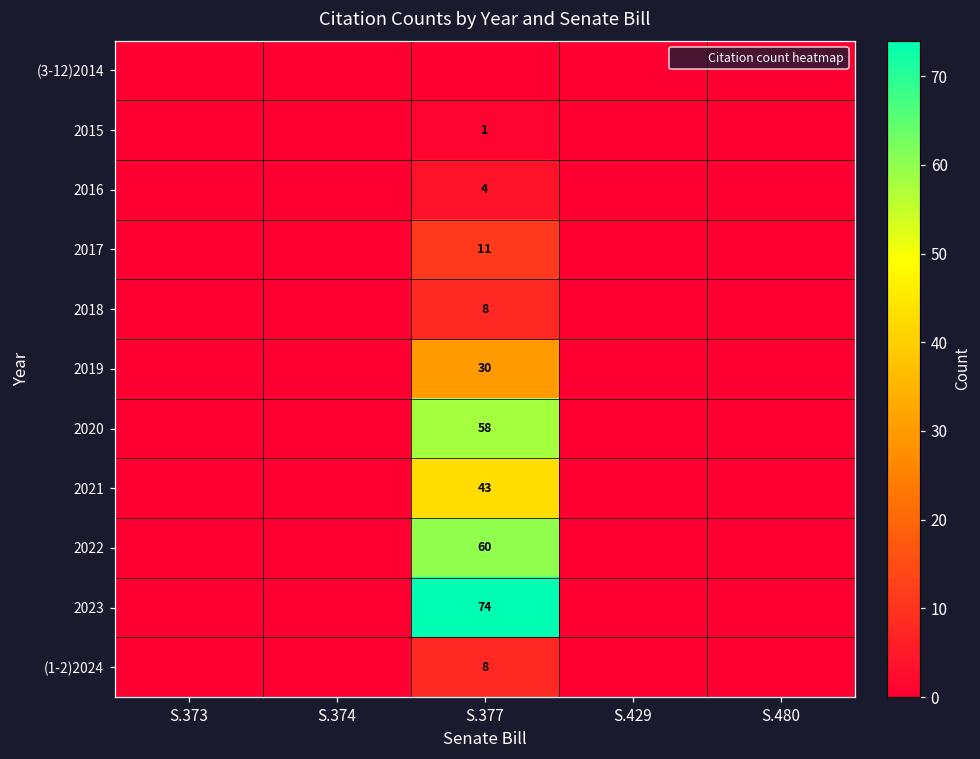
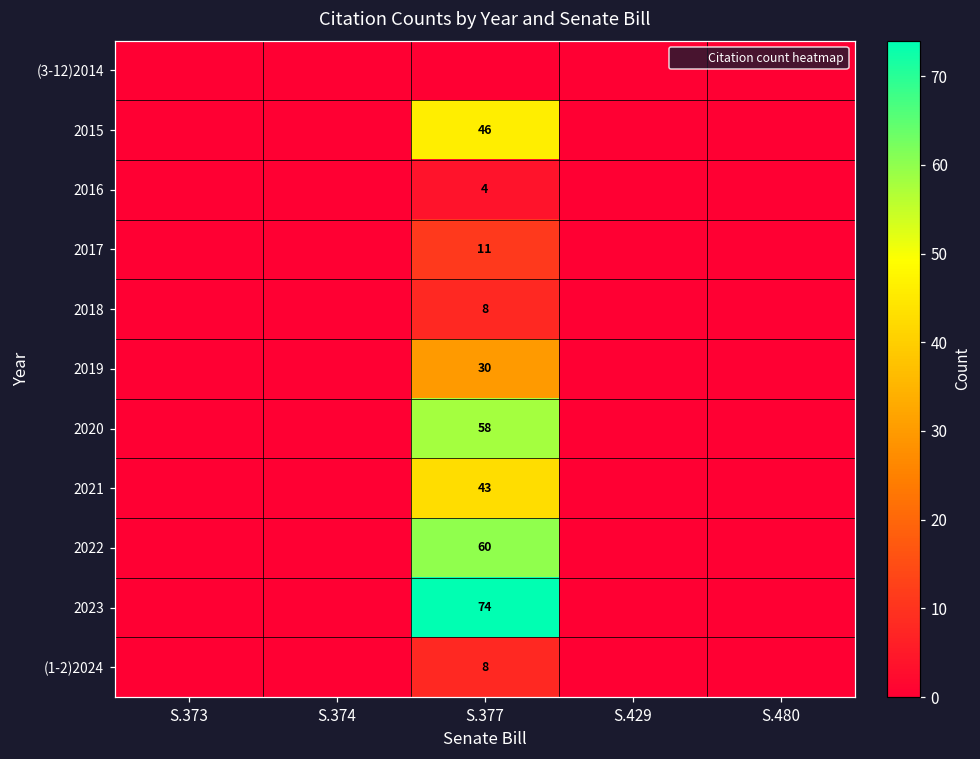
2015, S.377: 1 -> 46
